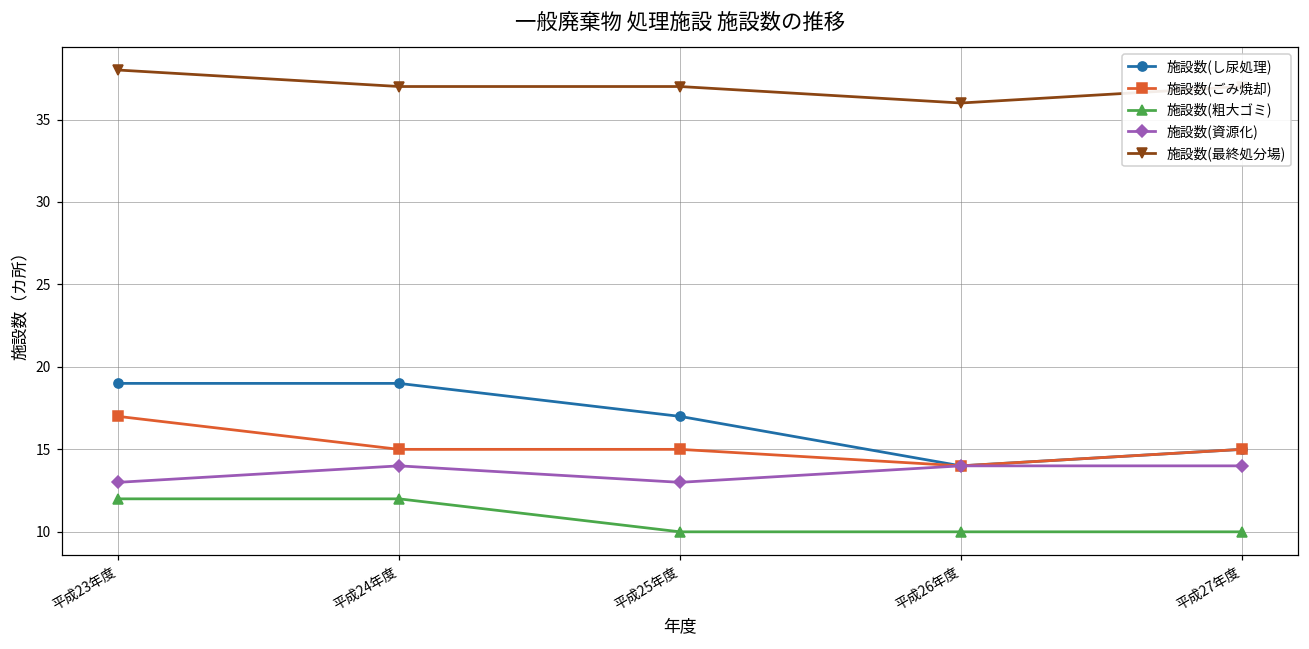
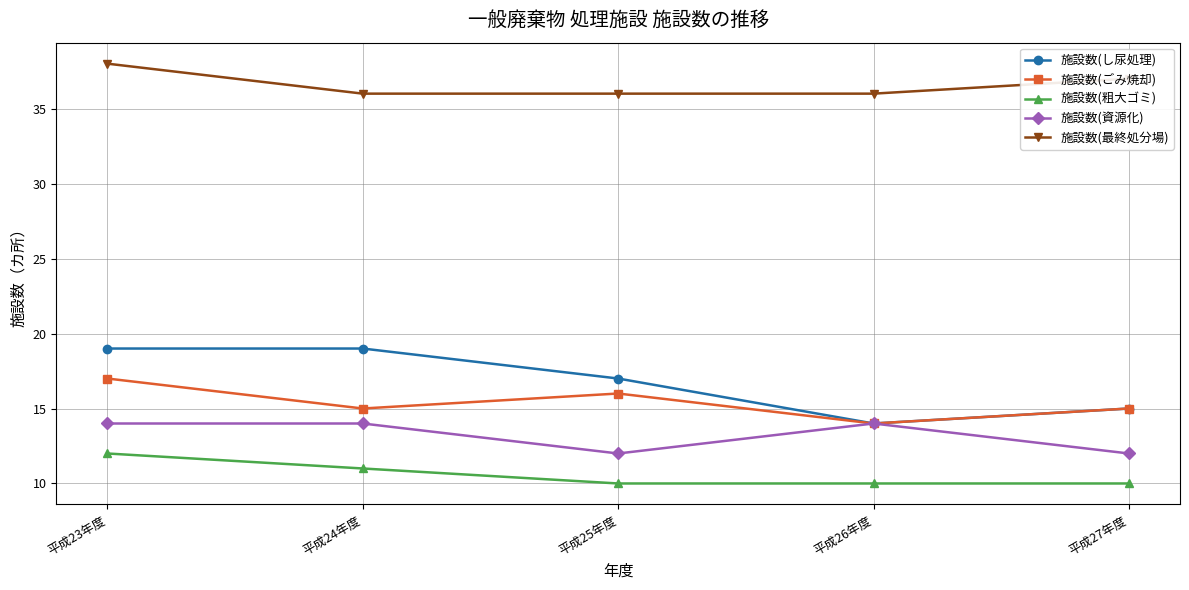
施設数(資源化), 平成23年度: 13 -> 14
施設数(粗大ゴミ), 平成24年度: 12 -> 11
施設数(最終処分場), 平成24年度: 37 -> 36
施設数(ごみ焼却), 平成25年度: 15 -> 16
施設数(資源化), 平成25年度: 13 -> 12
施設数(最終処分場), 平成25年度: 37 -> 36
施設数(資源化), 平成27年度: 14 -> 12
